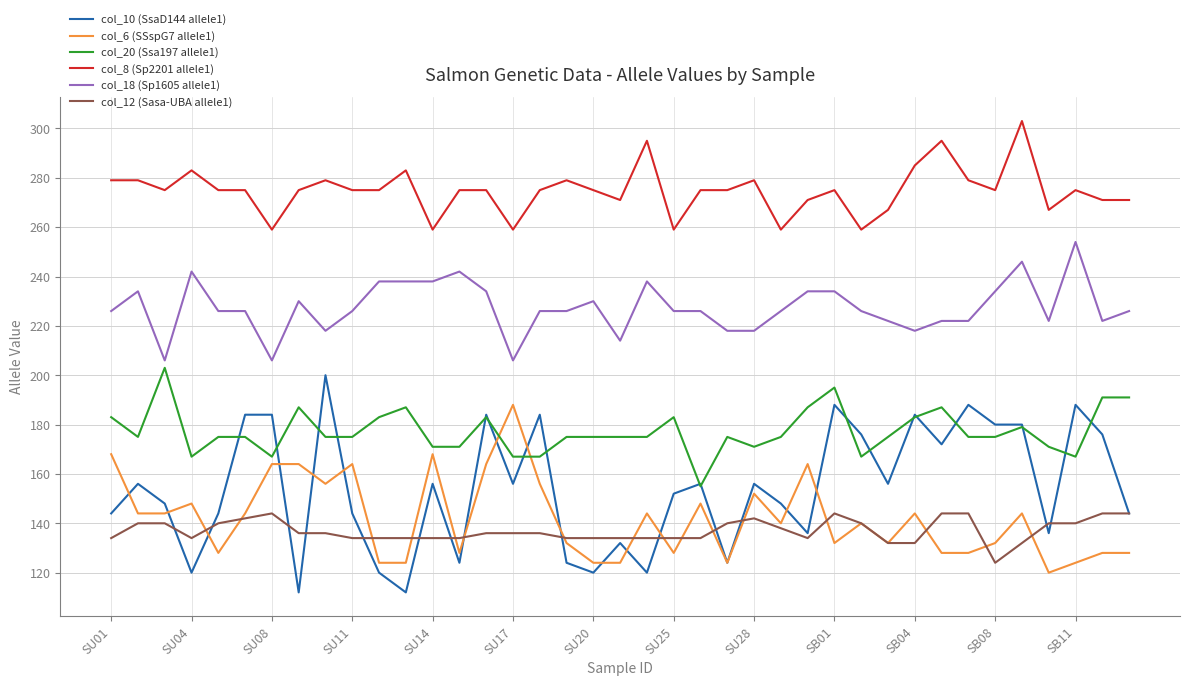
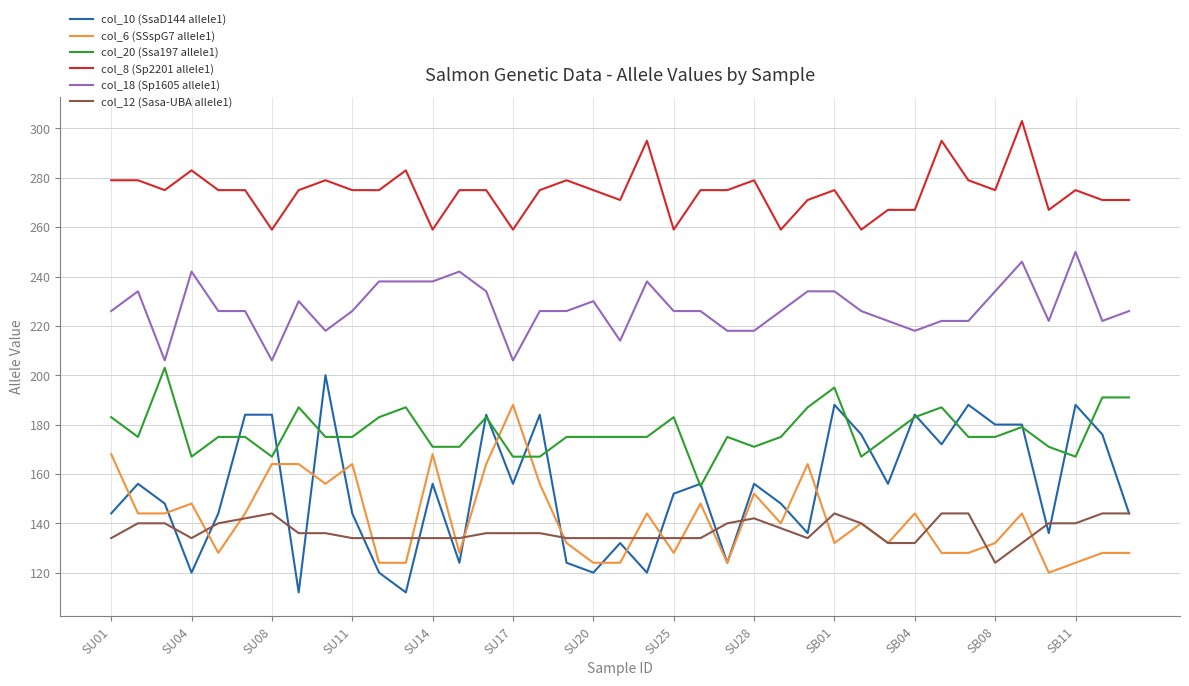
col_8 (Sp2201 allele1), SB04: 285 -> 267
col_18 (Sp1605 allele1), SB11: 254 -> 250
